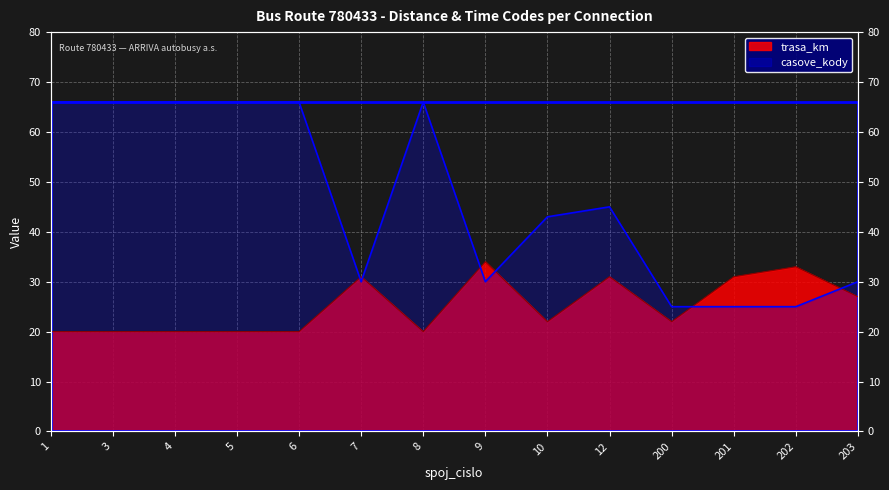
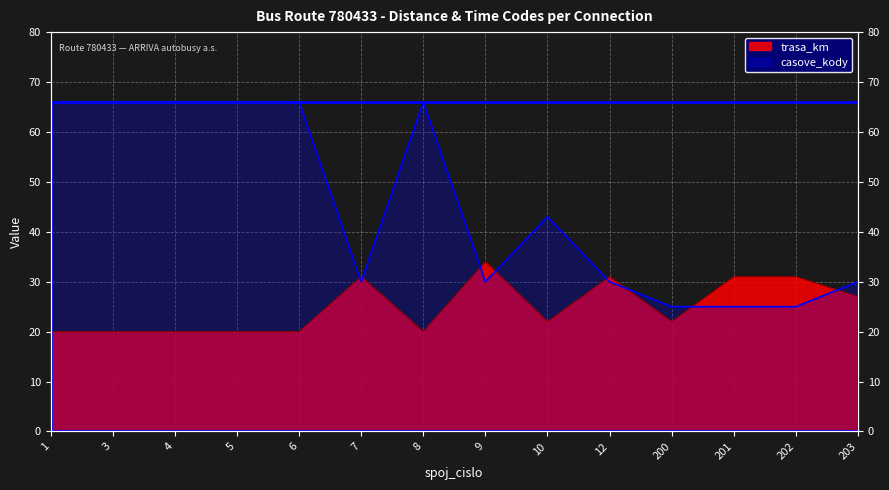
casove_kody, 12: 45 -> 30
trasa_km, 202: 33 -> 31
